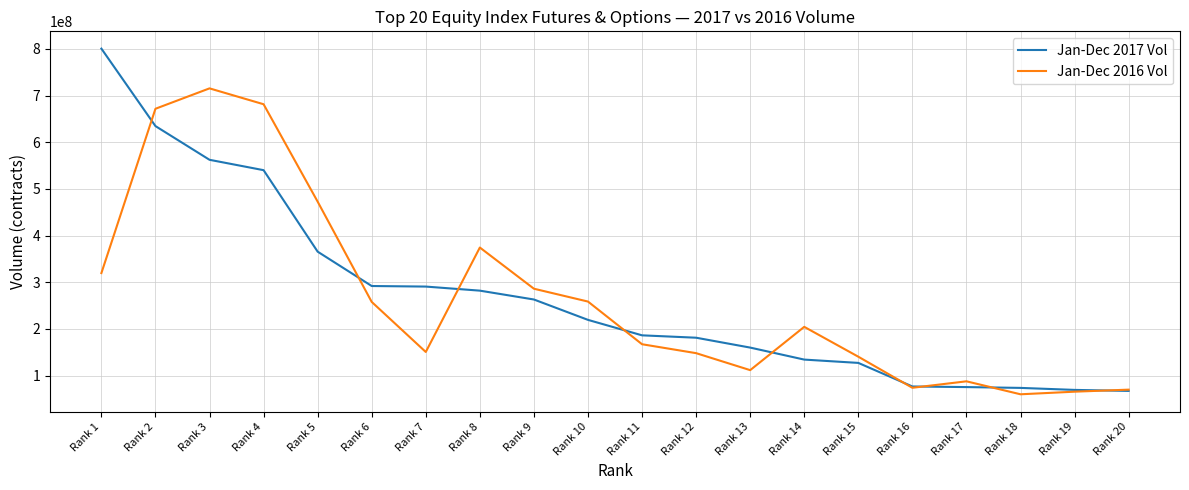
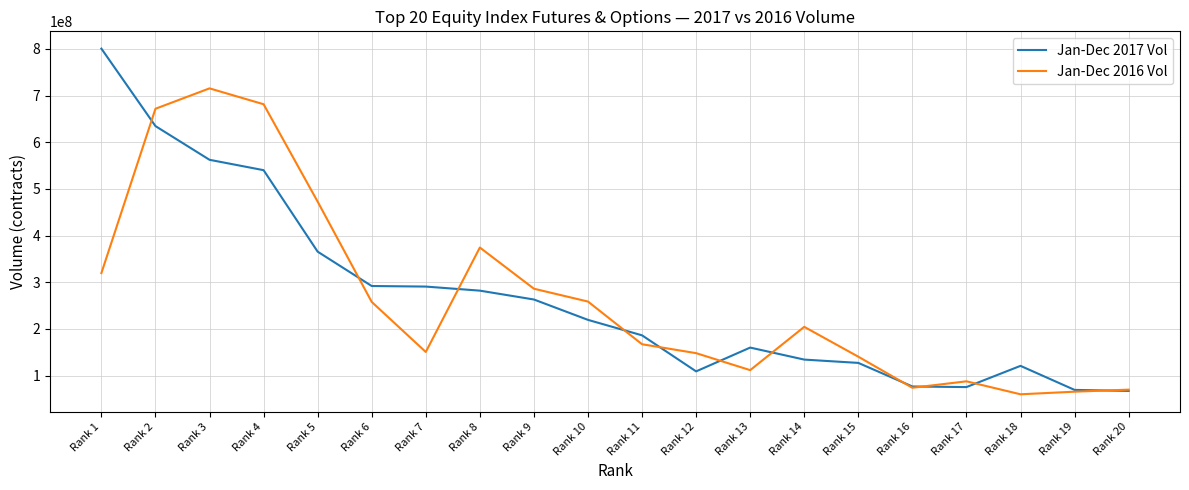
Jan-Dec 2017 Vol, Rank 12: 180000000 -> 110000000
Jan-Dec 2017 Vol, Rank 18: 70000000 -> 120000000
